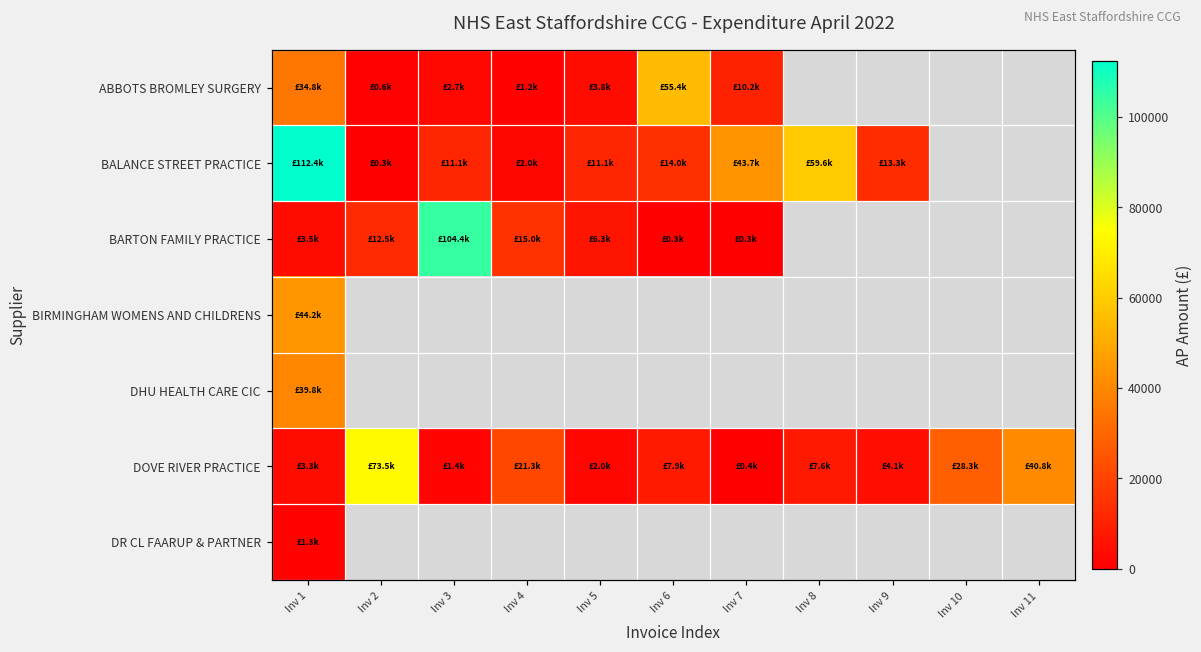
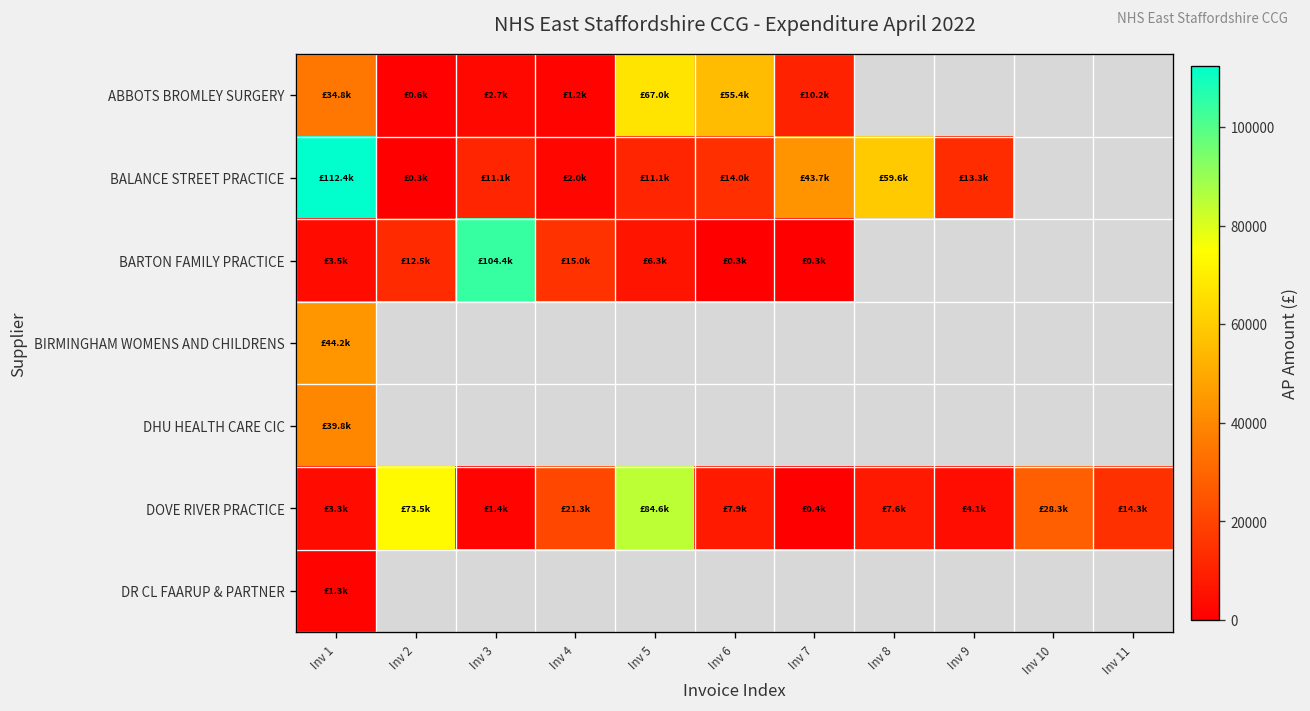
ABBOTS BROMLEY SURGERY, Inv 5: £3.8k -> £67.0k
DOVE RIVER PRACTICE, Inv 5: £2.0k -> £84.6k
DOVE RIVER PRACTICE, Inv 11: £40.8k -> £14.3k
